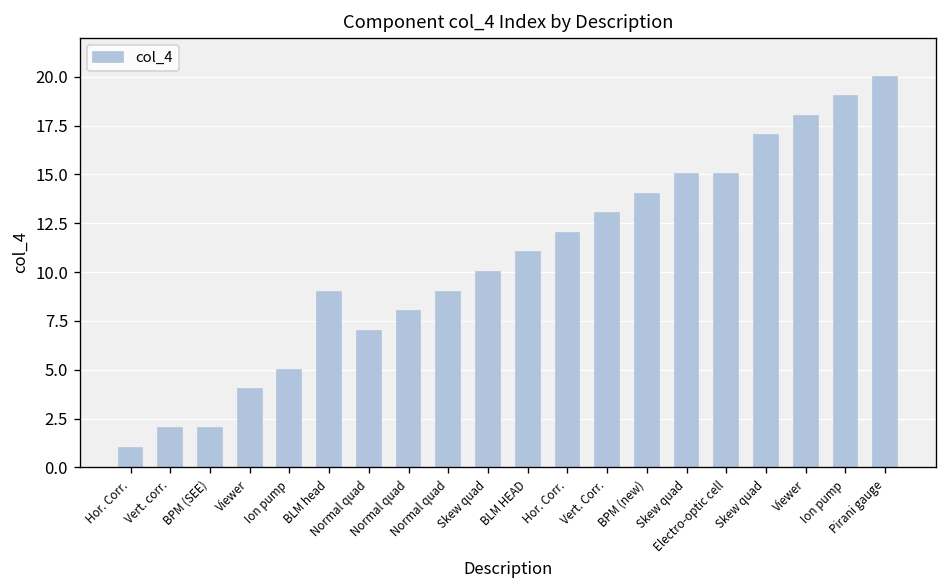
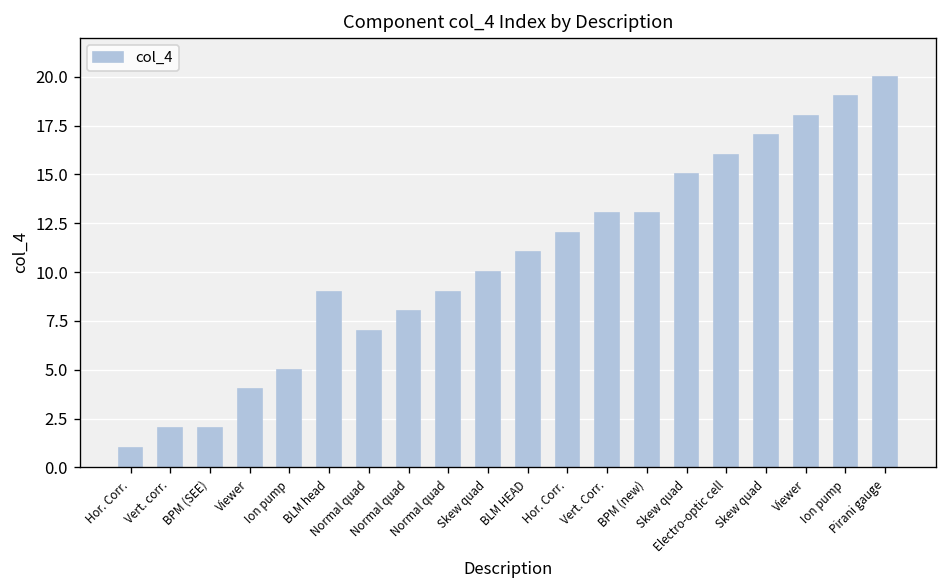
BPM (new): 14 -> 13
Electro-optic cell: 15 -> 16
